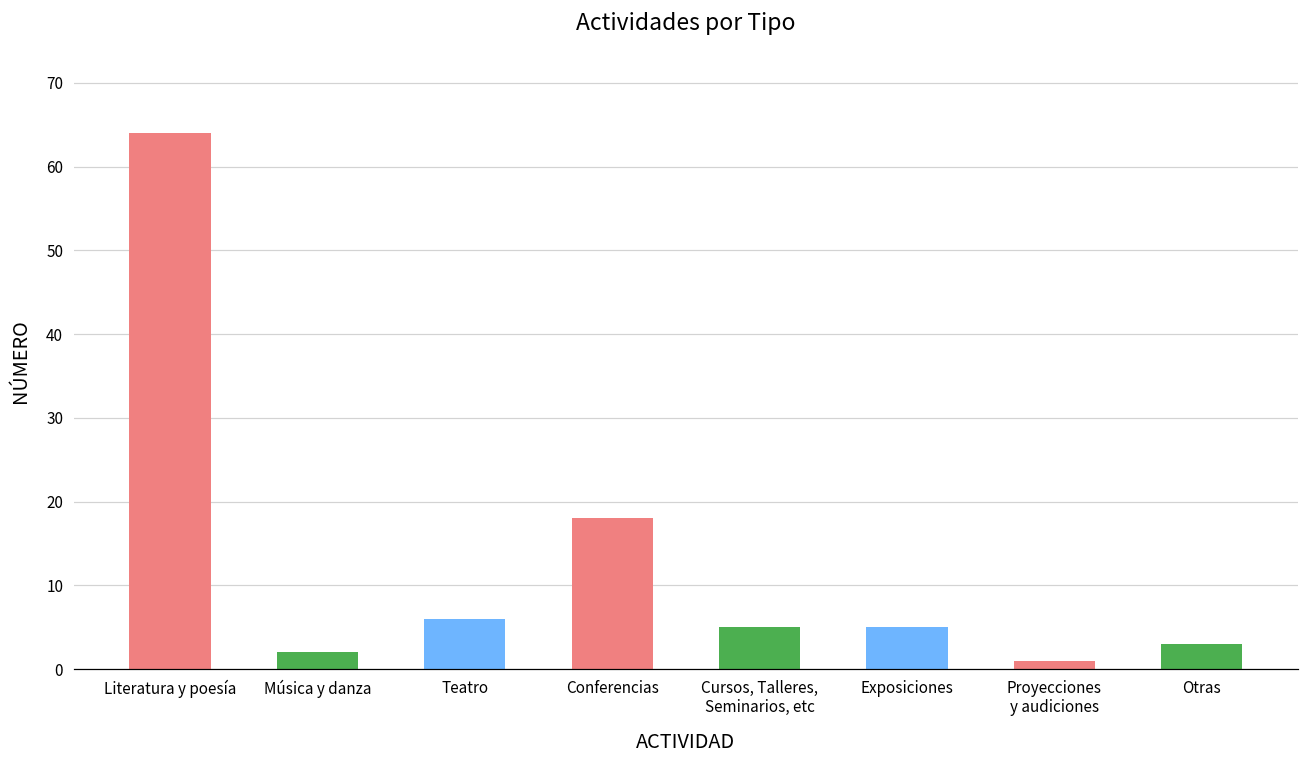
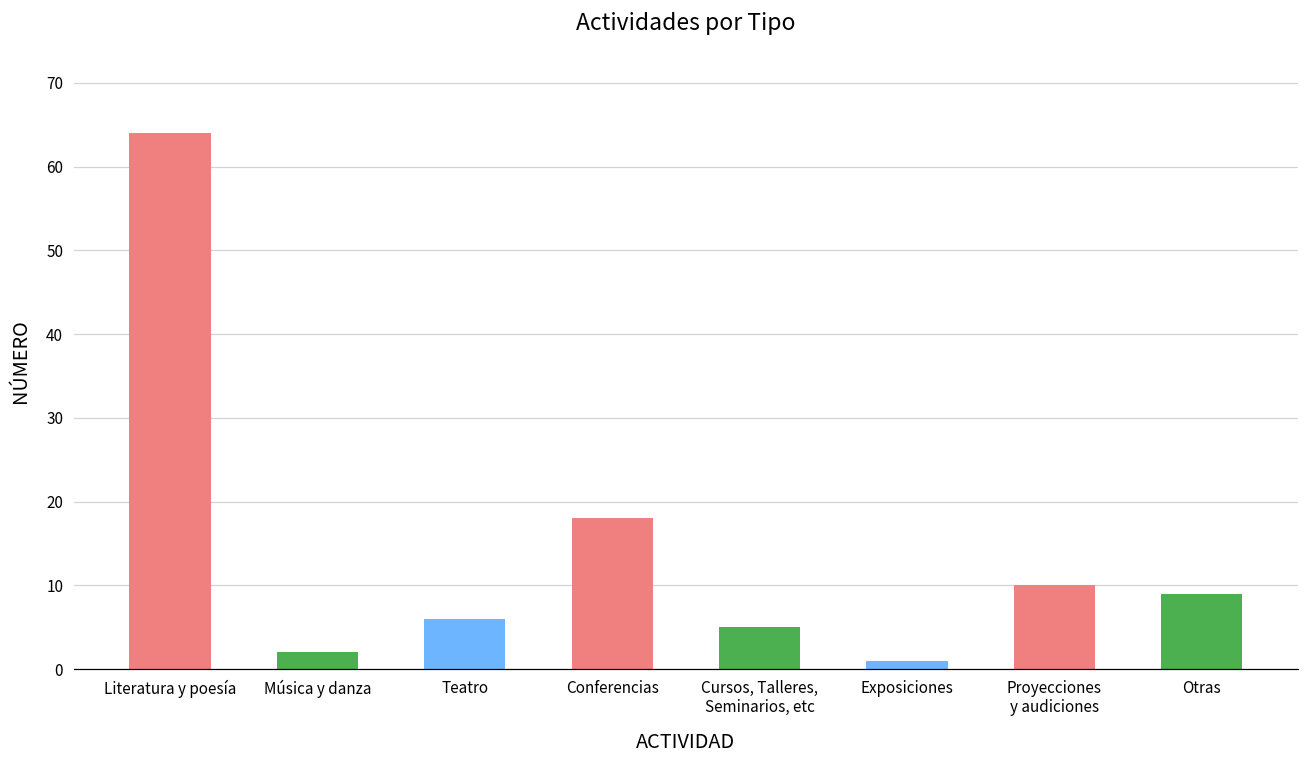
Exposiciones: 5 -> 1
Proyecciones y audiciones: 1 -> 10
Otras: 3 -> 9
